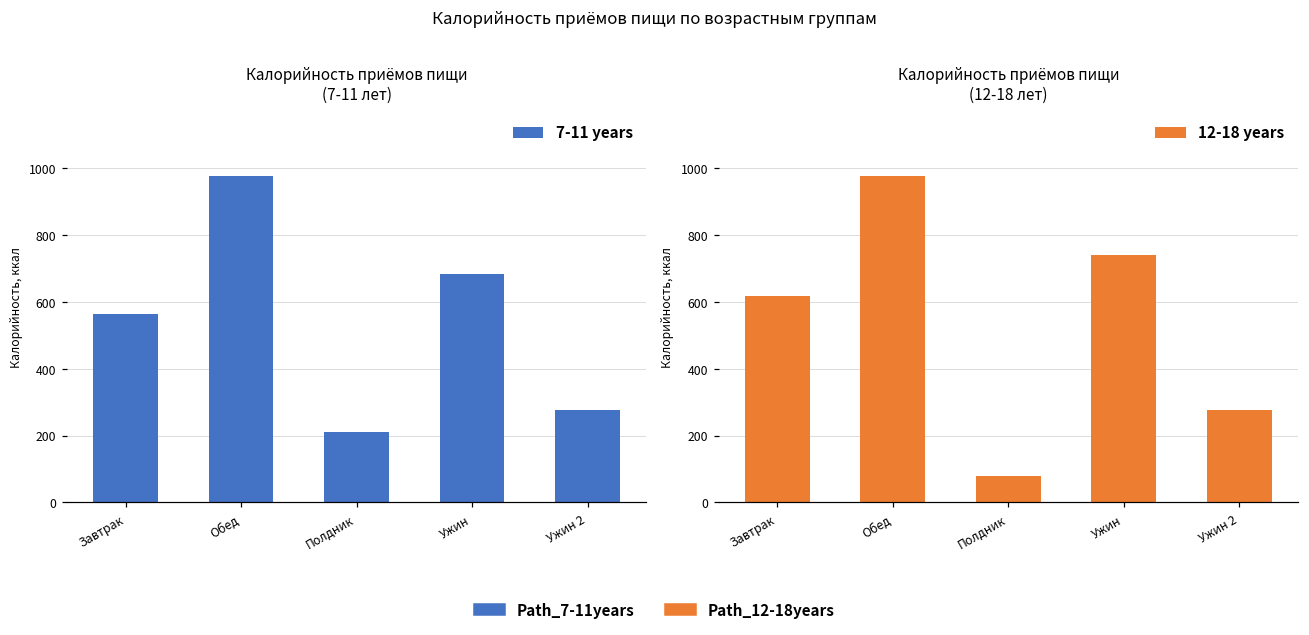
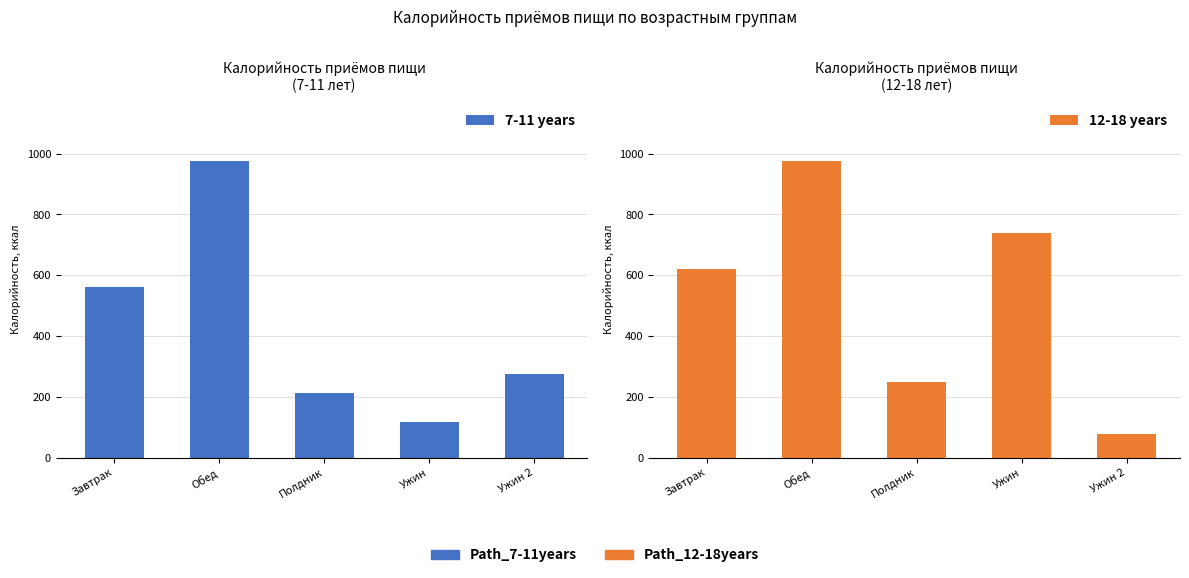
Калорийность приёмов пищи (7-11 лет), Ужин: 680 -> 120
Калорийность приёмов пищи (12-18 лет), Полдник: 80 -> 250
Калорийность приёмов пищи (12-18 лет), Ужин 2: 280 -> 80
